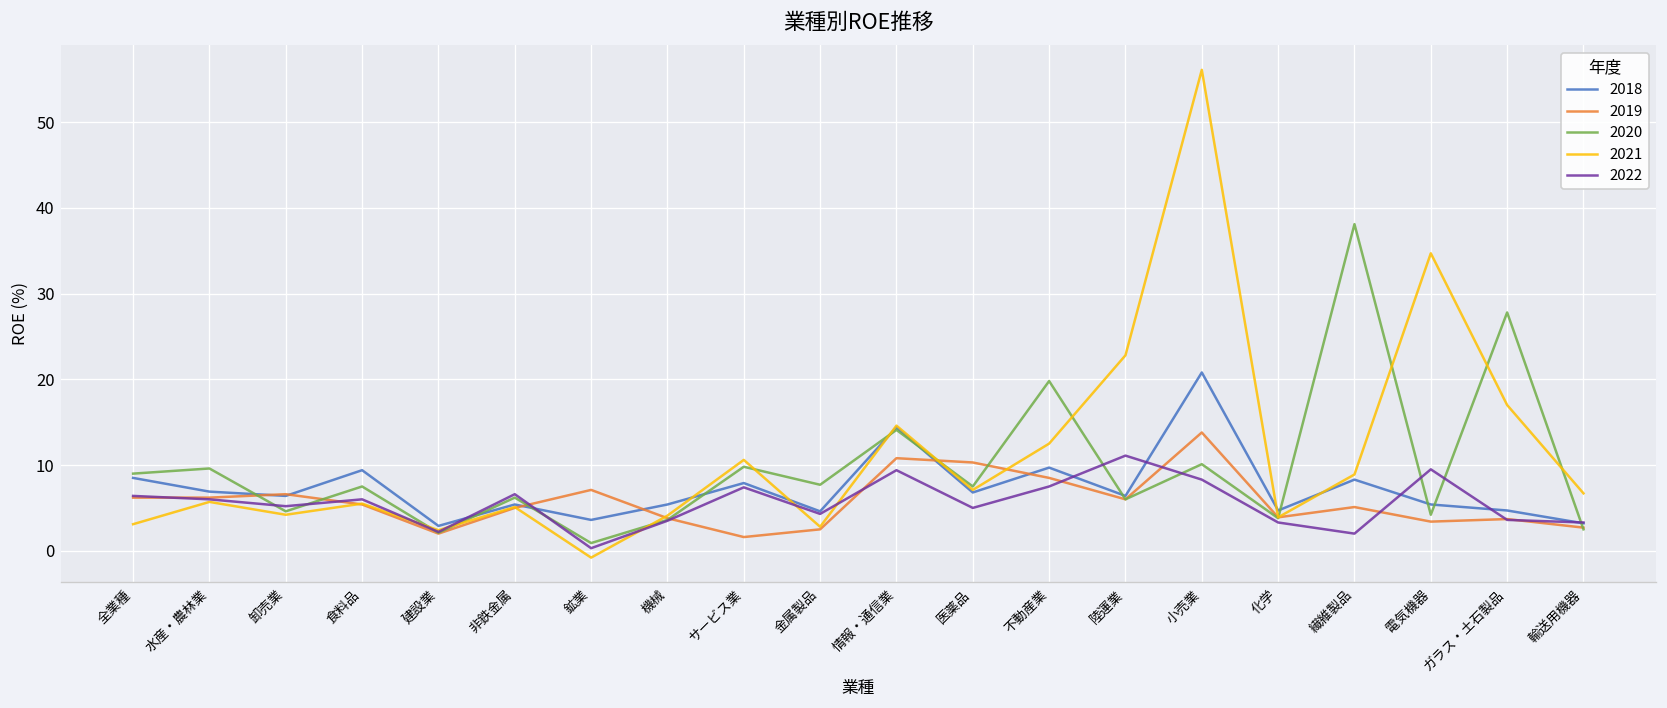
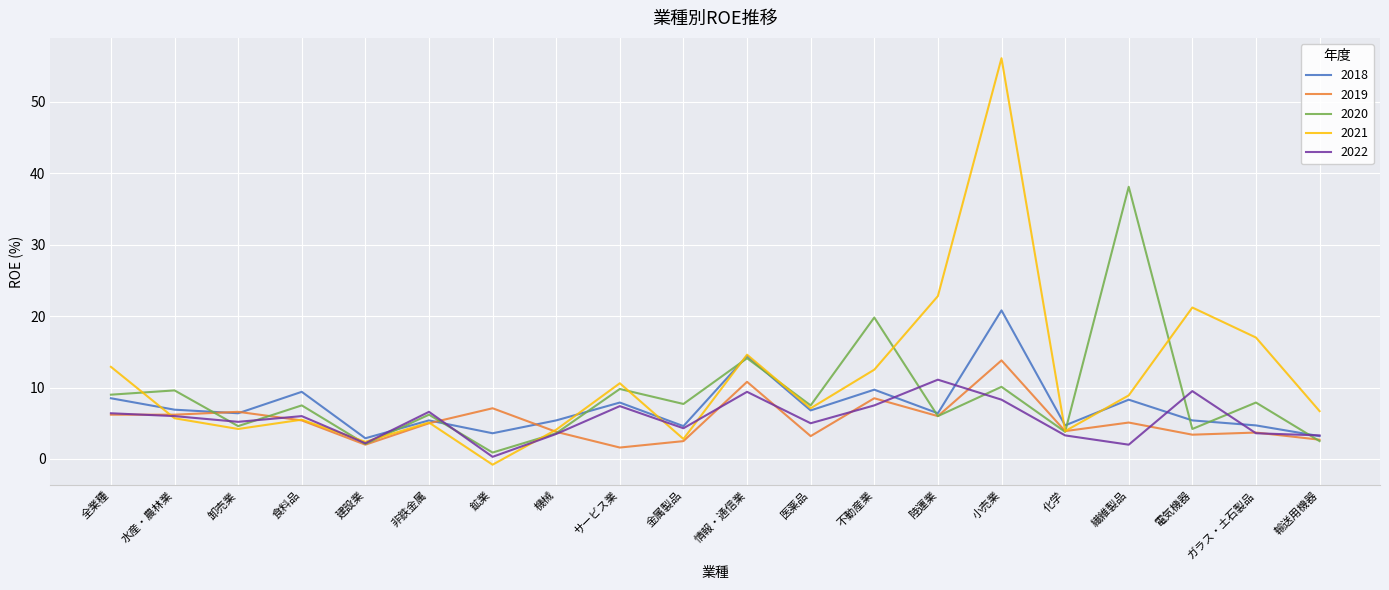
2021, 全業種: 3 -> 13
2019, 医薬品: 10 -> 3
2021, 電気機器: 35 -> 21
2020, ガラス・土石製品: 28 -> 8
